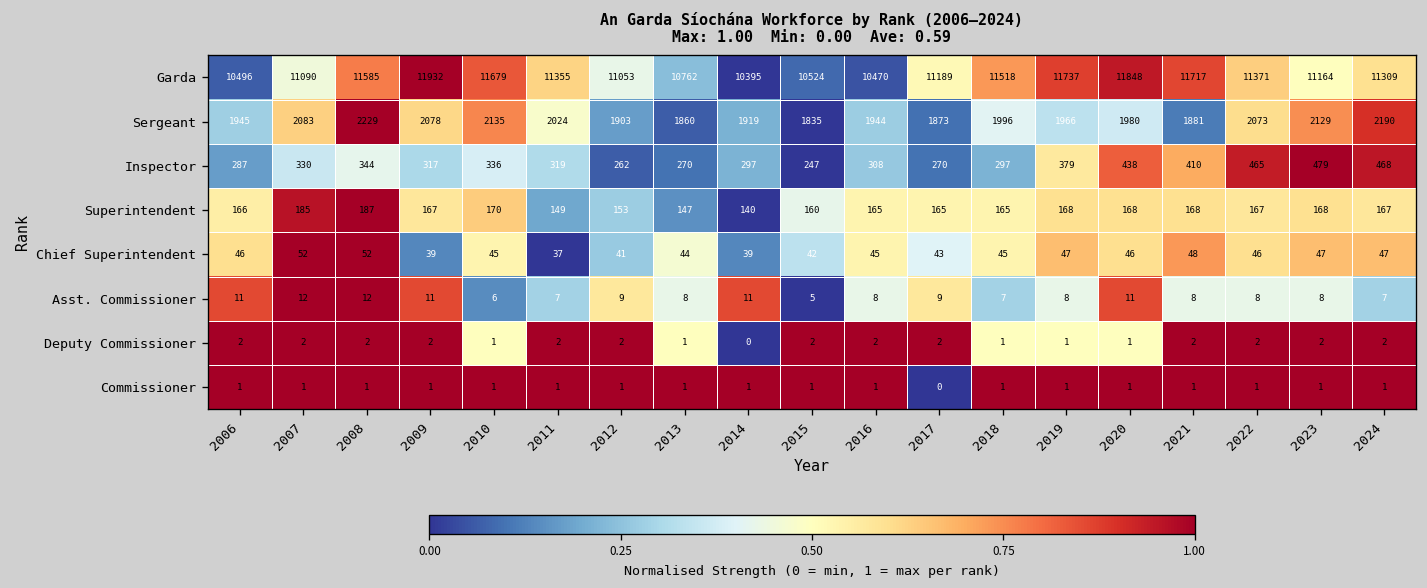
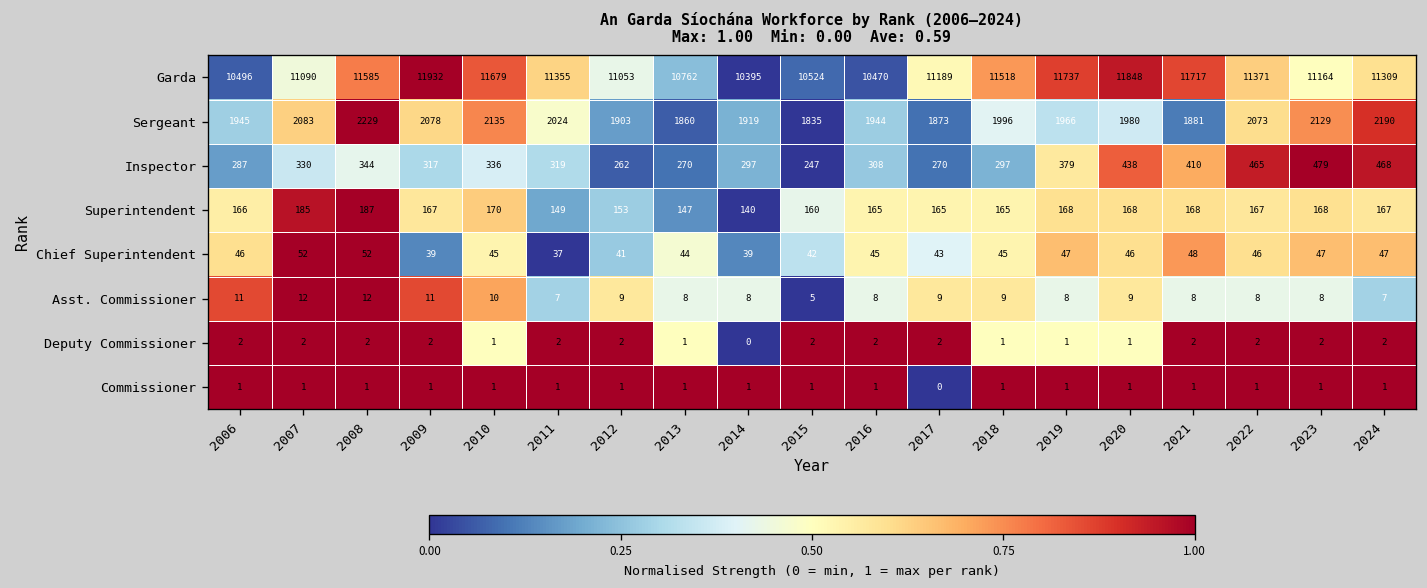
Asst. Commissioner, 2010: 6 -> 10
Asst. Commissioner, 2014: 11 -> 8
Asst. Commissioner, 2018: 7 -> 9
Asst. Commissioner, 2020: 11 -> 9
